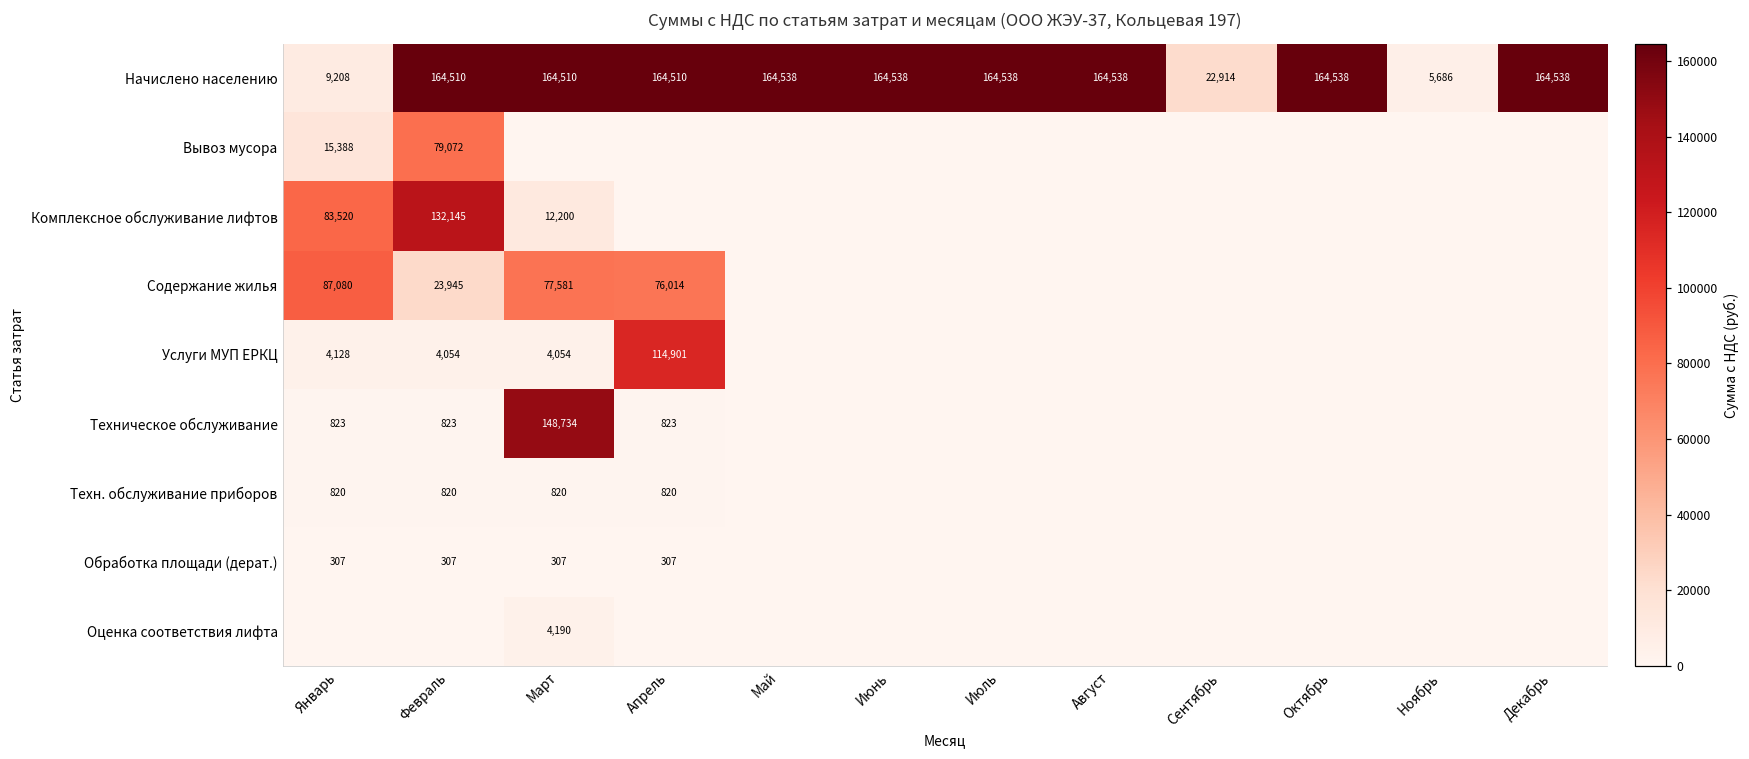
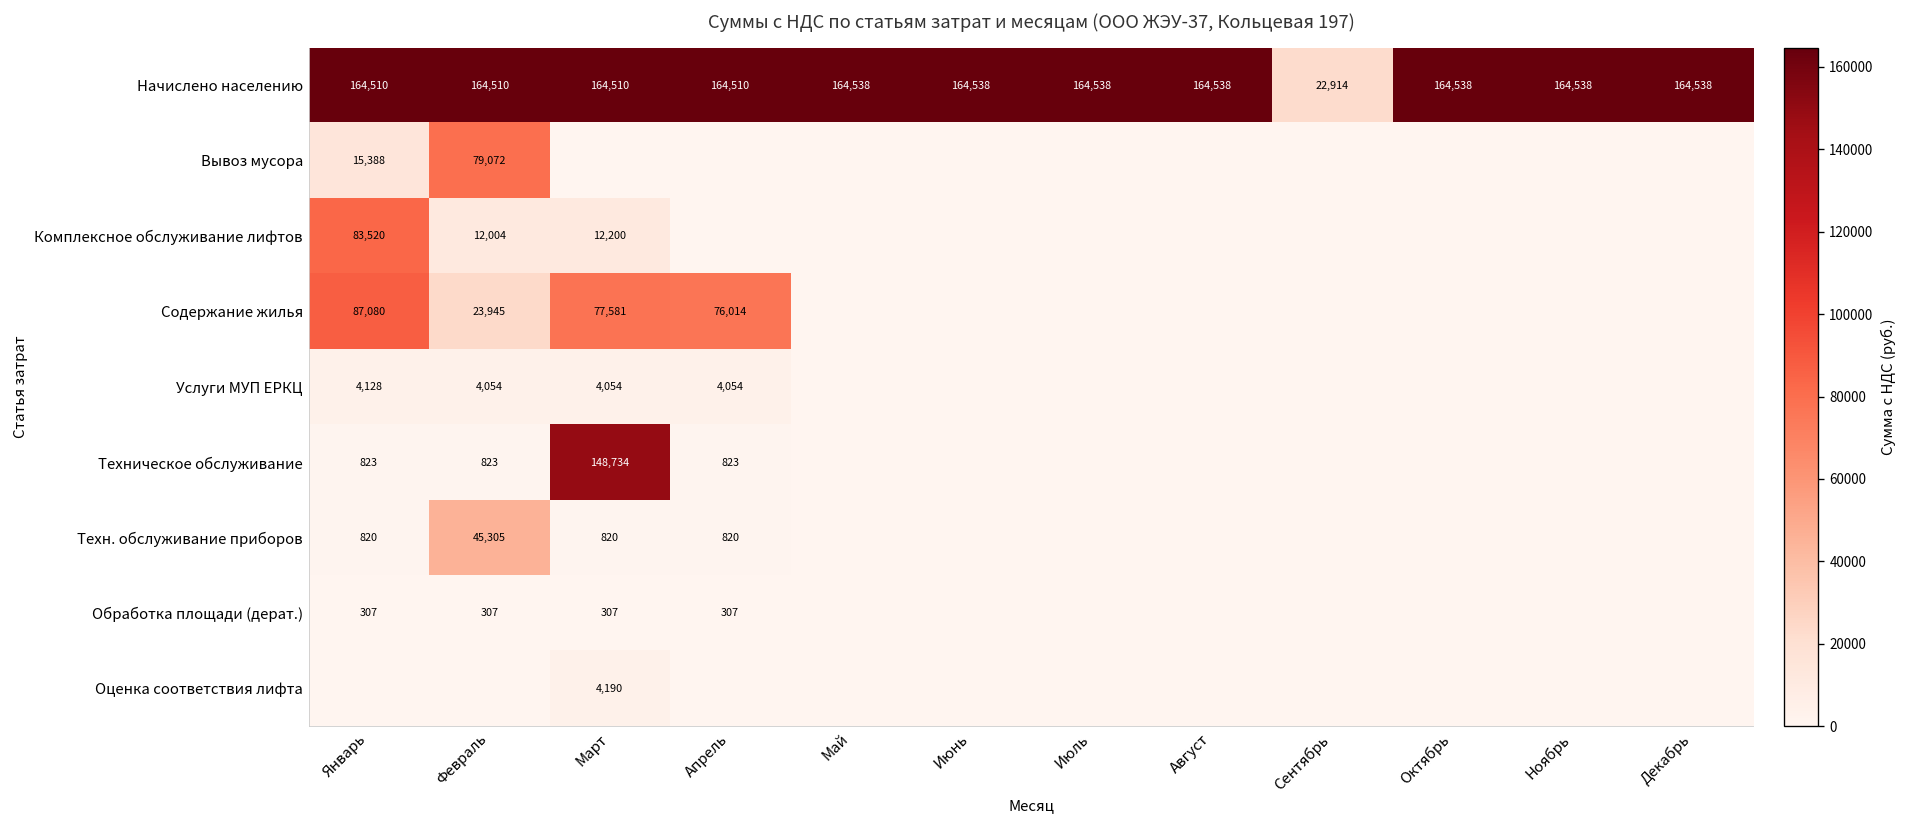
Начислено населению, Январь: 9,208 -> 164,510
Начислено населению, Ноябрь: 5,686 -> 164,538
Комплексное обслуживание лифтов, Февраль: 132,145 -> 12,004
Услуги МУП ЕРКЦ, Апрель: 114,901 -> 4,054
Техн. обслуживание приборов, Февраль: 820 -> 45,305
